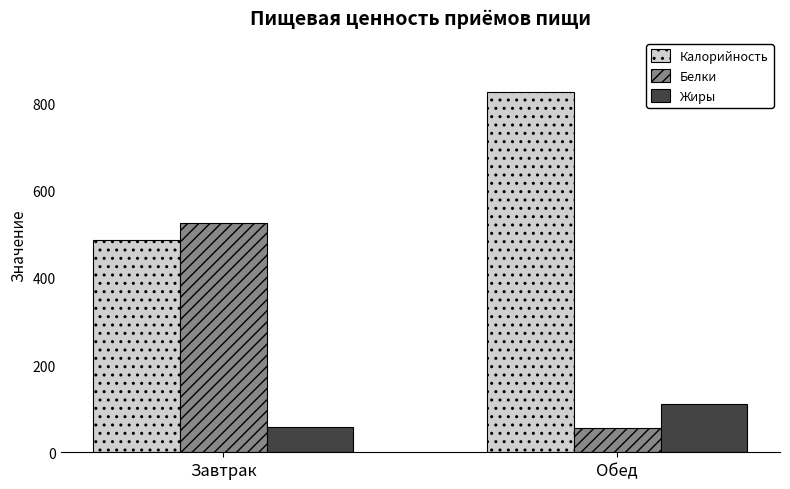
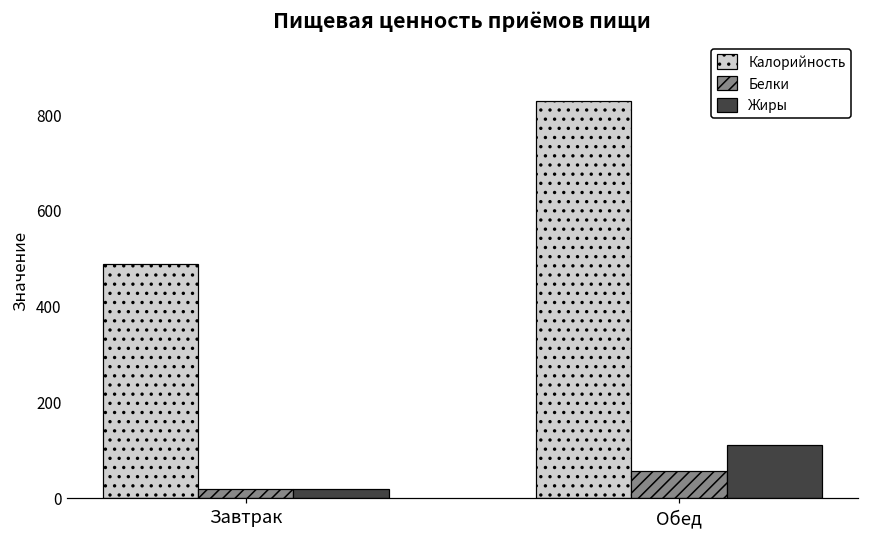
Белки, Завтрак: 530 -> 20
Жиры, Завтрак: 60 -> 20
